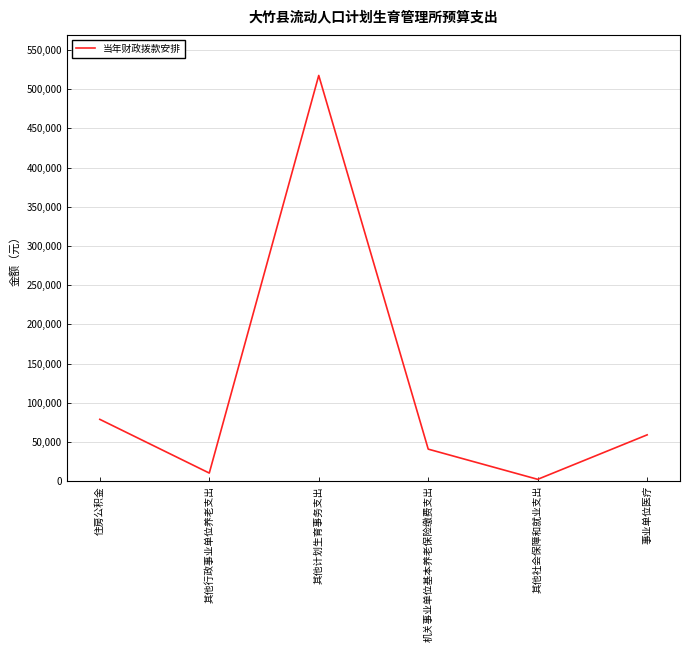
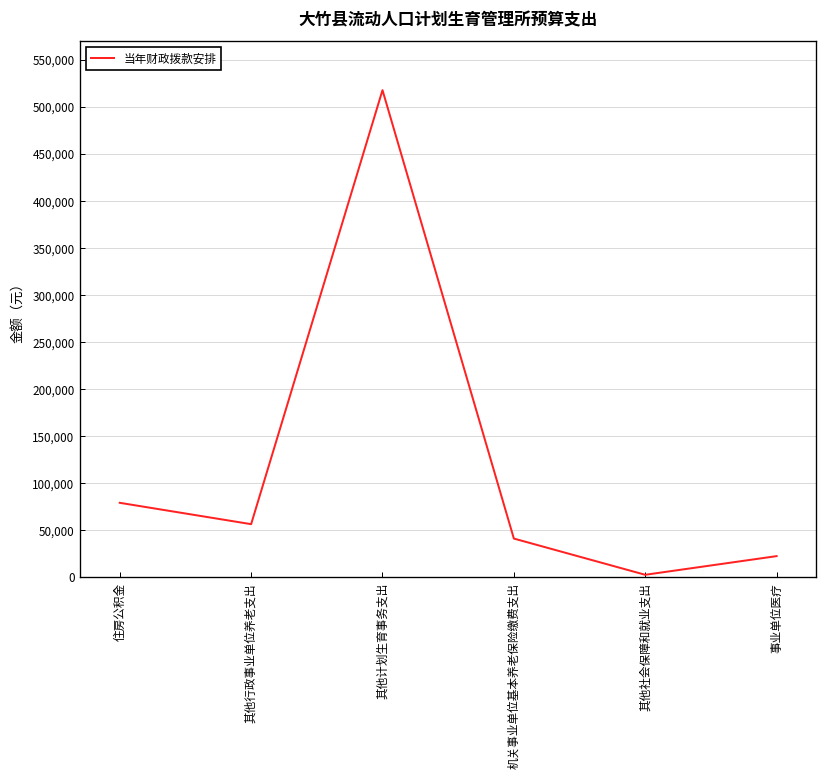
其他行政事业单位养老支出: 10,000 -> 60,000
事业单位医疗: 60,000 -> 20,000
